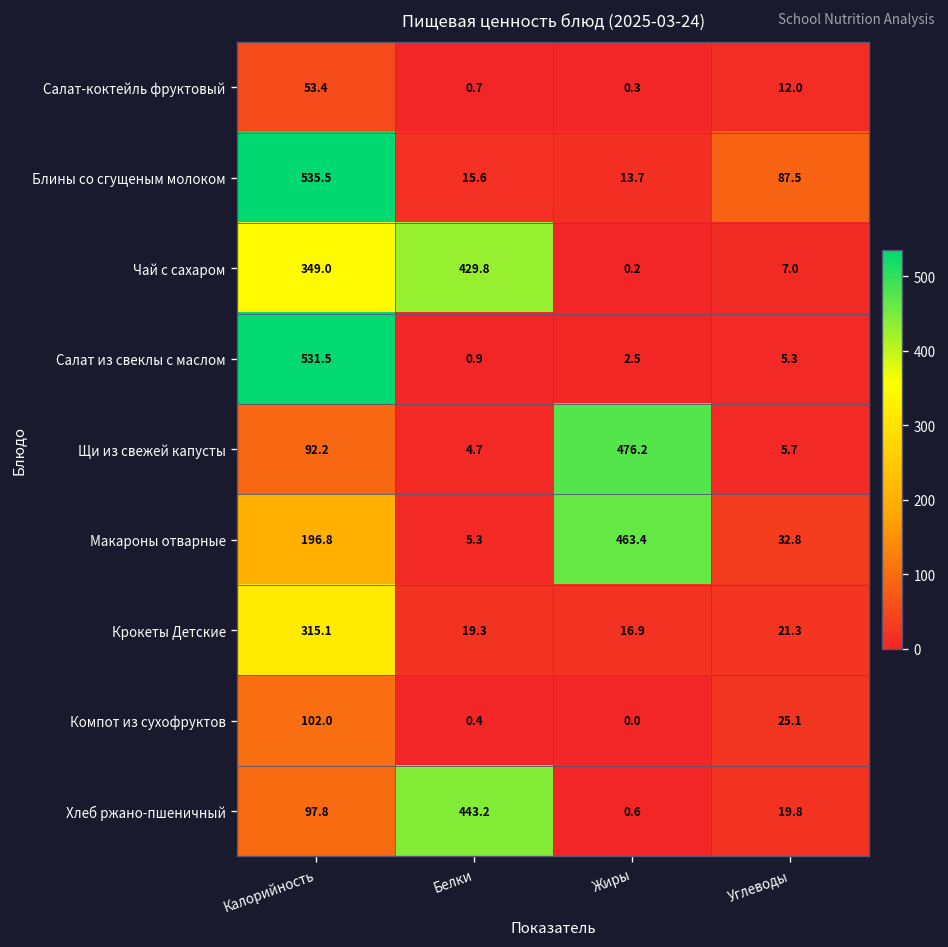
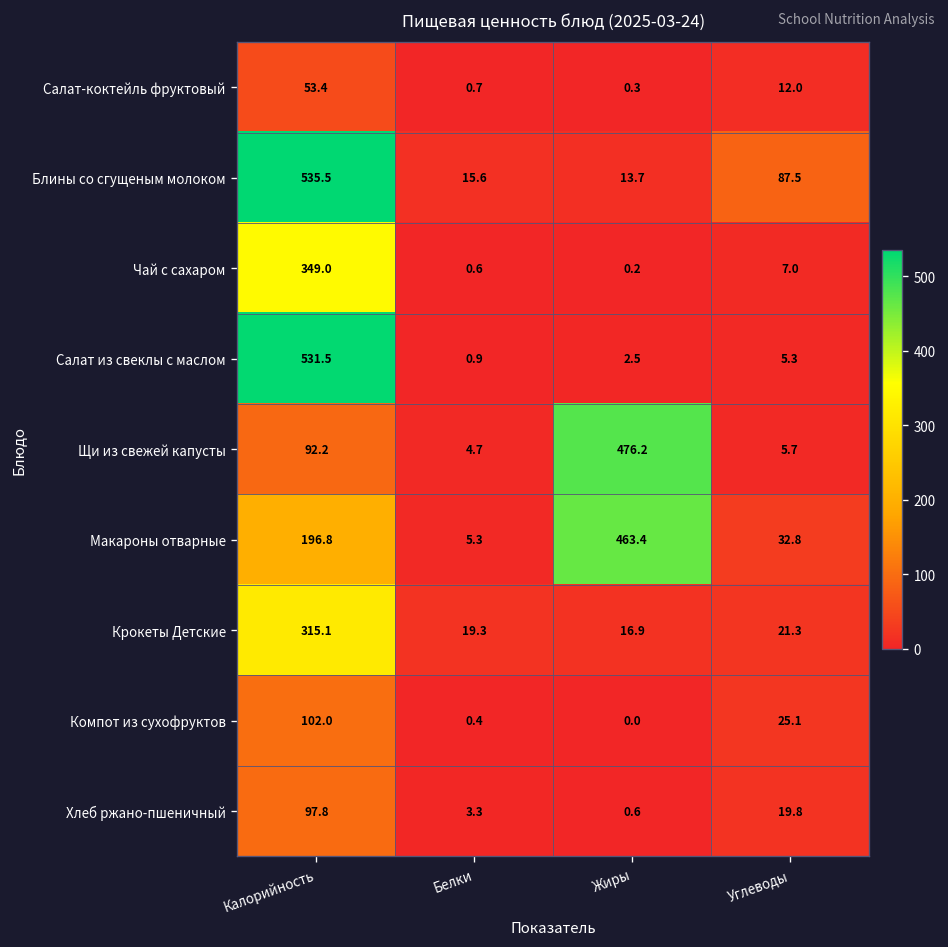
Чай с сахаром, Белки: 429.8 -> 0.6
Хлеб ржано-пшеничный, Белки: 443.2 -> 3.3
